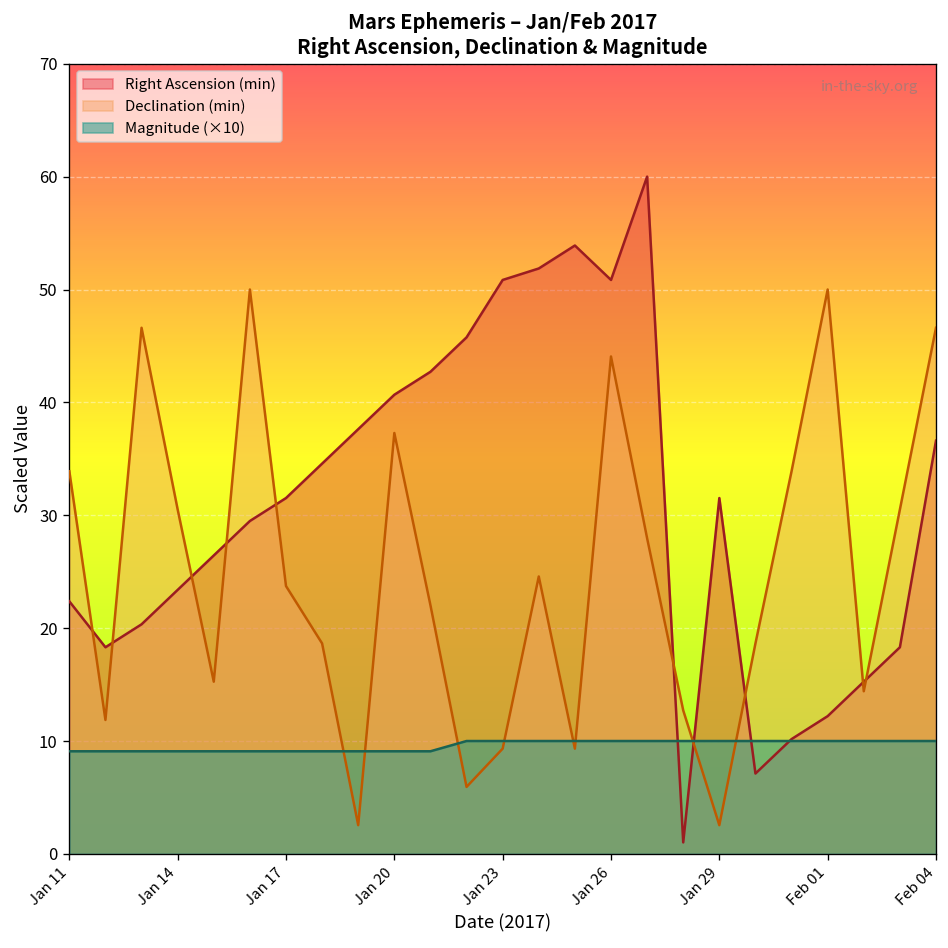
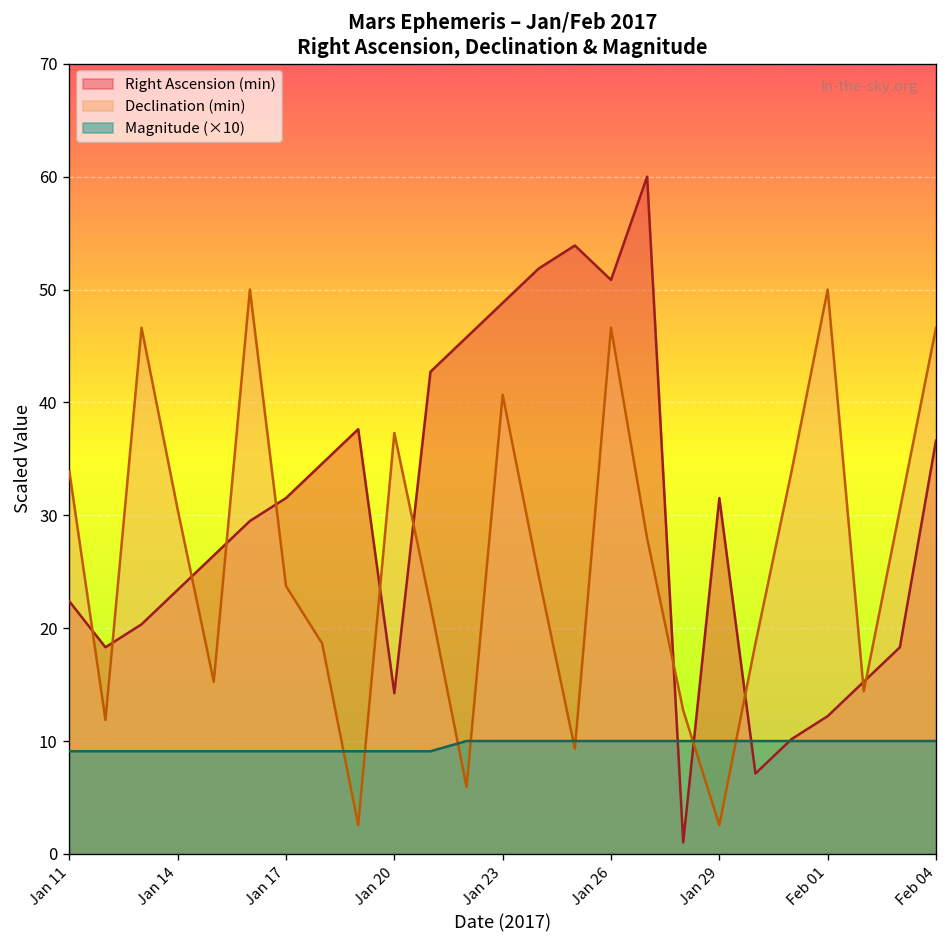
Right Ascension (min), Jan 20: 41 -> 14
Right Ascension (min), Jan 23: 51 -> 49
Declination (min), Jan 23: 9 -> 41
Declination (min), Jan 26: 44 -> 47
